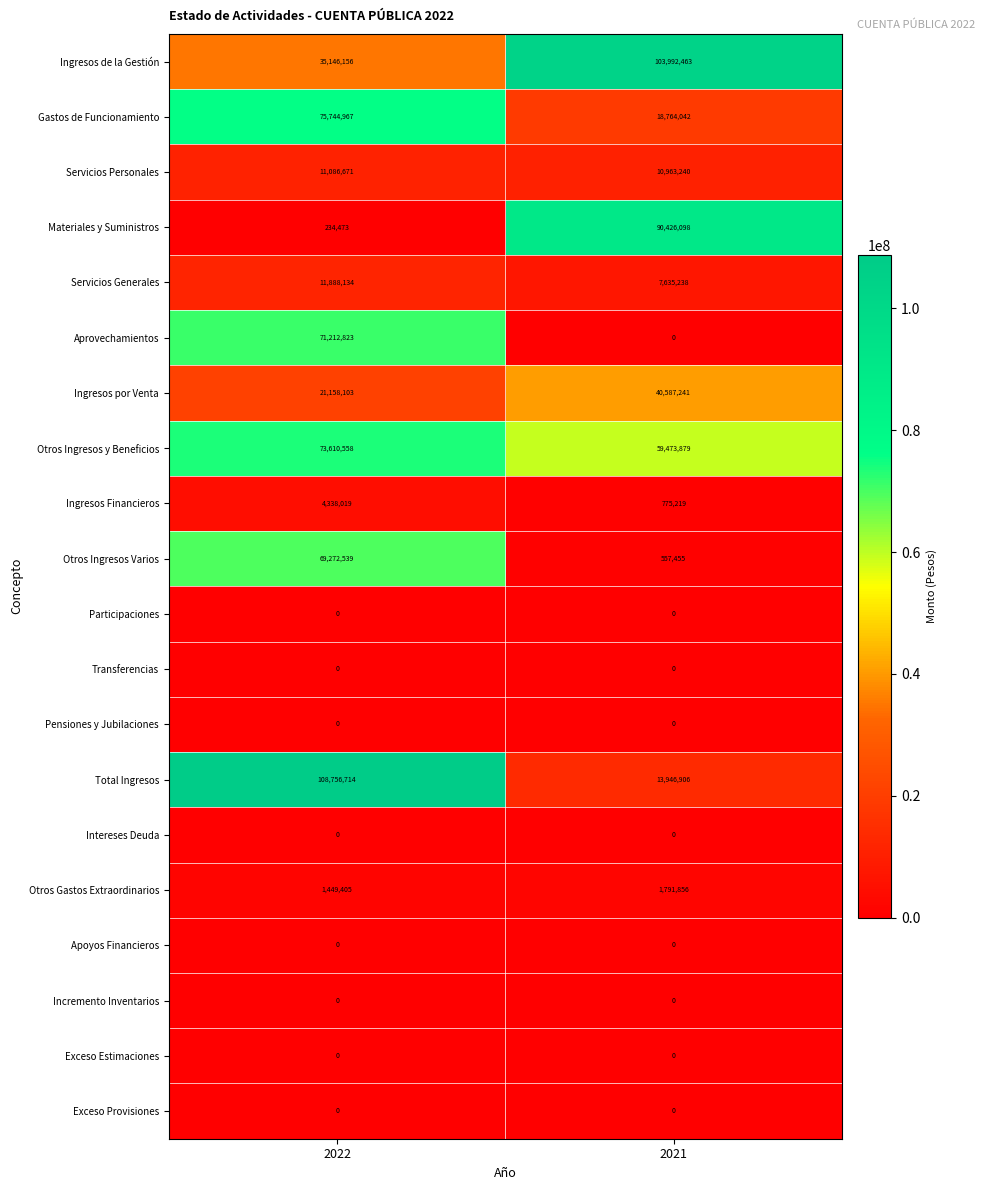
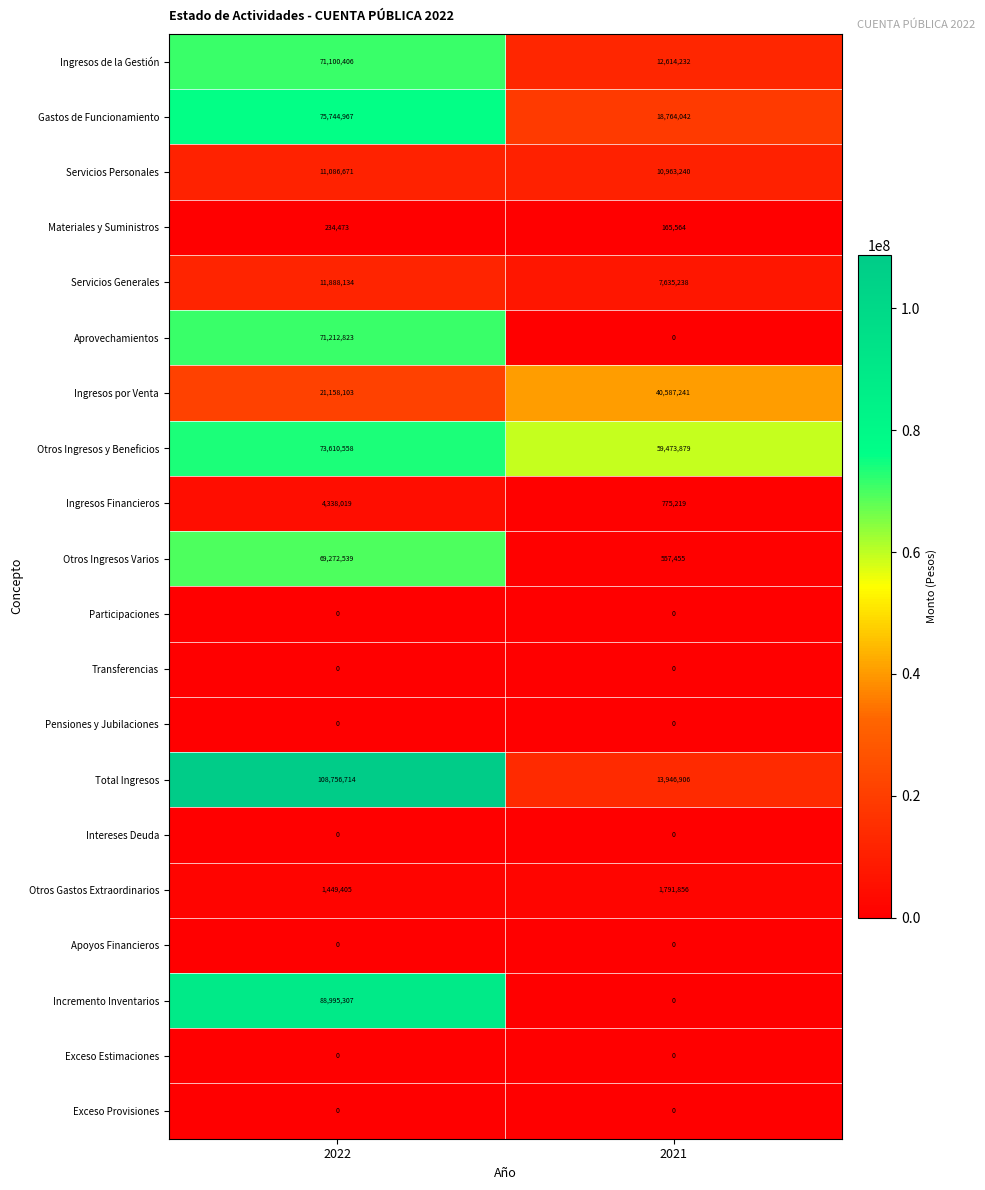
Ingresos de la Gestión, 2022: 35,146,156 -> 71,100,406
Ingresos de la Gestión, 2021: 103,992,463 -> 12,614,232
Materiales y Suministros, 2021: 90,426,098 -> 165,564
Incremento Inventarios, 2022: 0 -> 88,995,307
